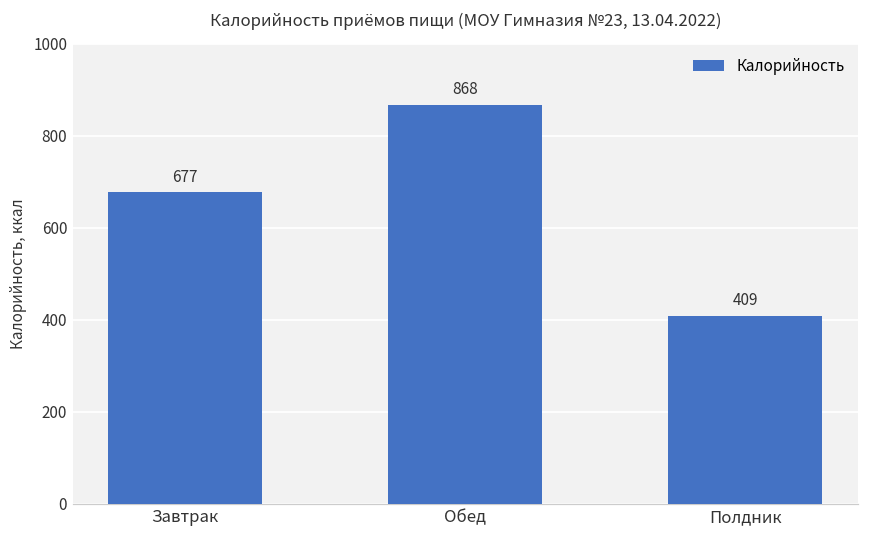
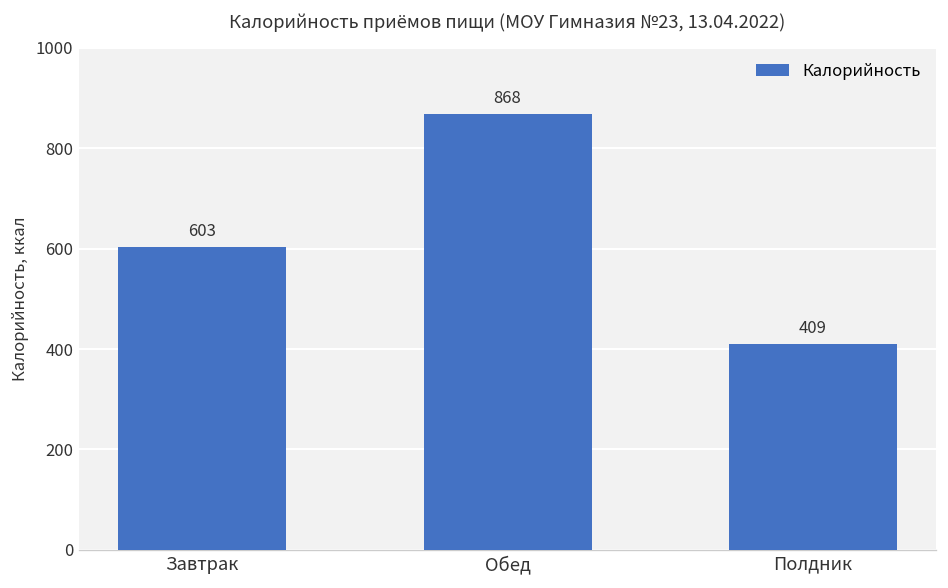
Завтрак: 677 -> 603
